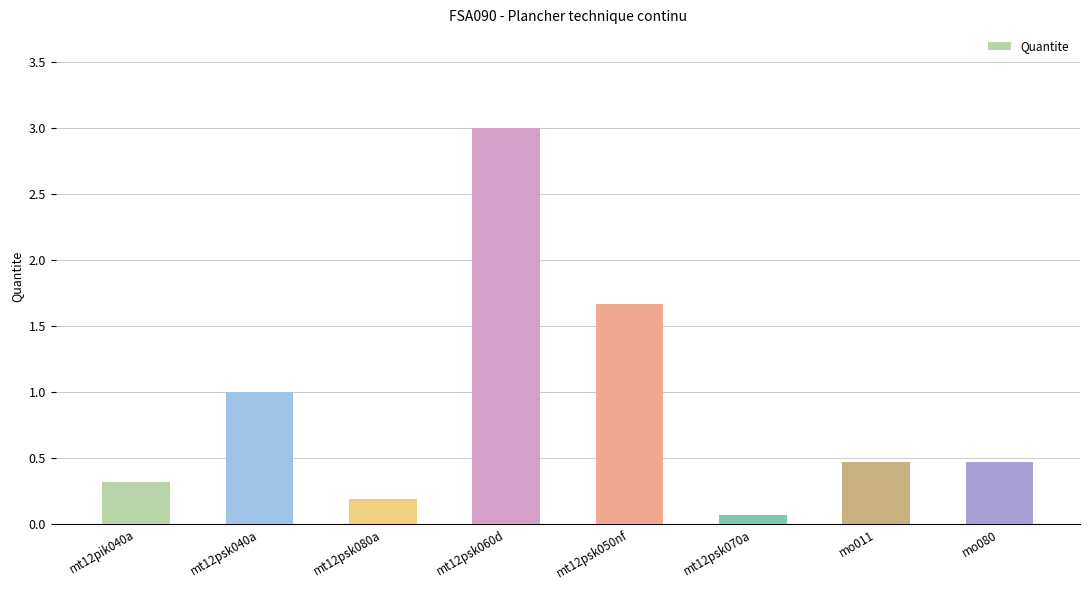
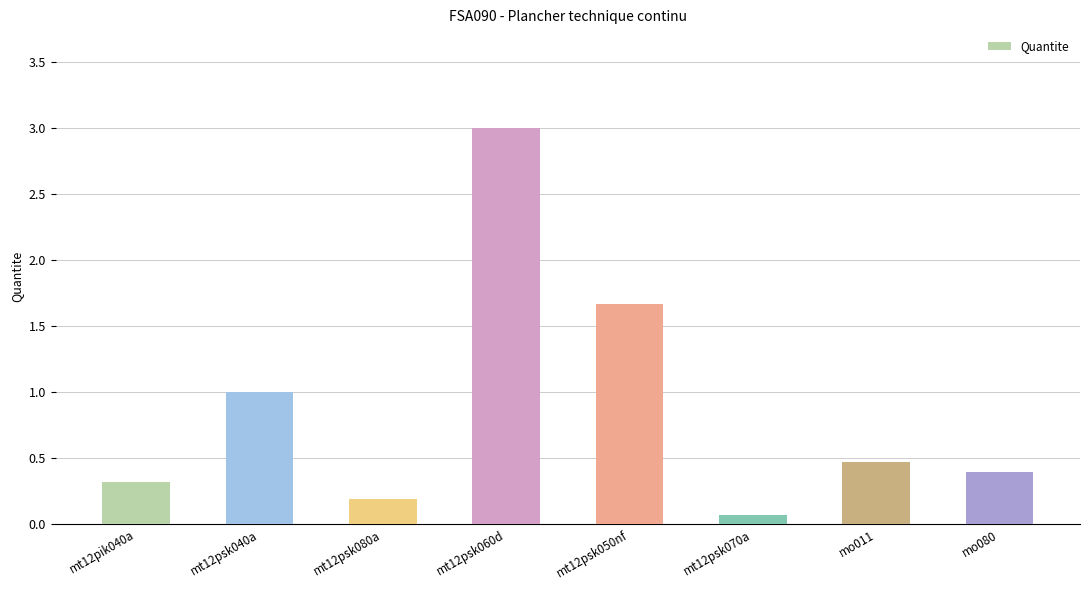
mo080: 0.47 -> 0.40
